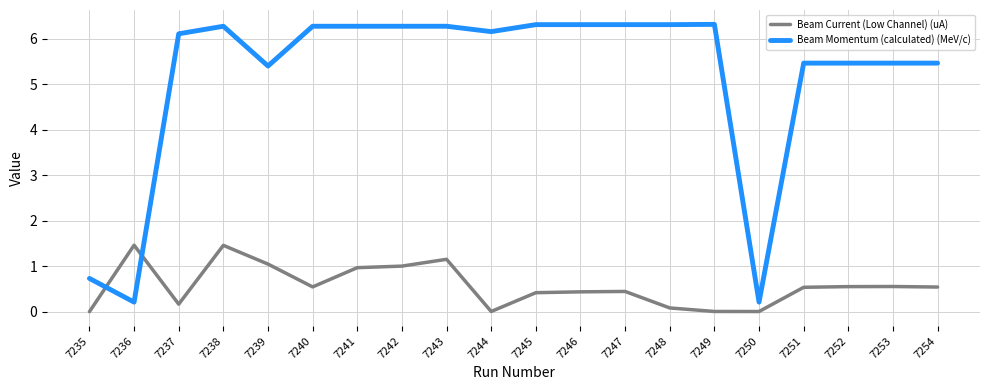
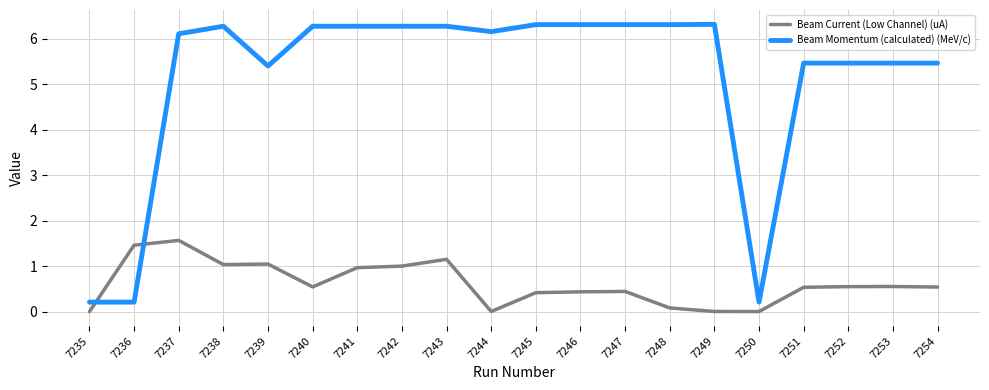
Beam Momentum (calculated) (MeV/c), 7235: 0.7 -> 0.2
Beam Current (Low Channel) (uA), 7237: 0.2 -> 1.6
Beam Current (Low Channel) (uA), 7238: 1.5 -> 1.0
